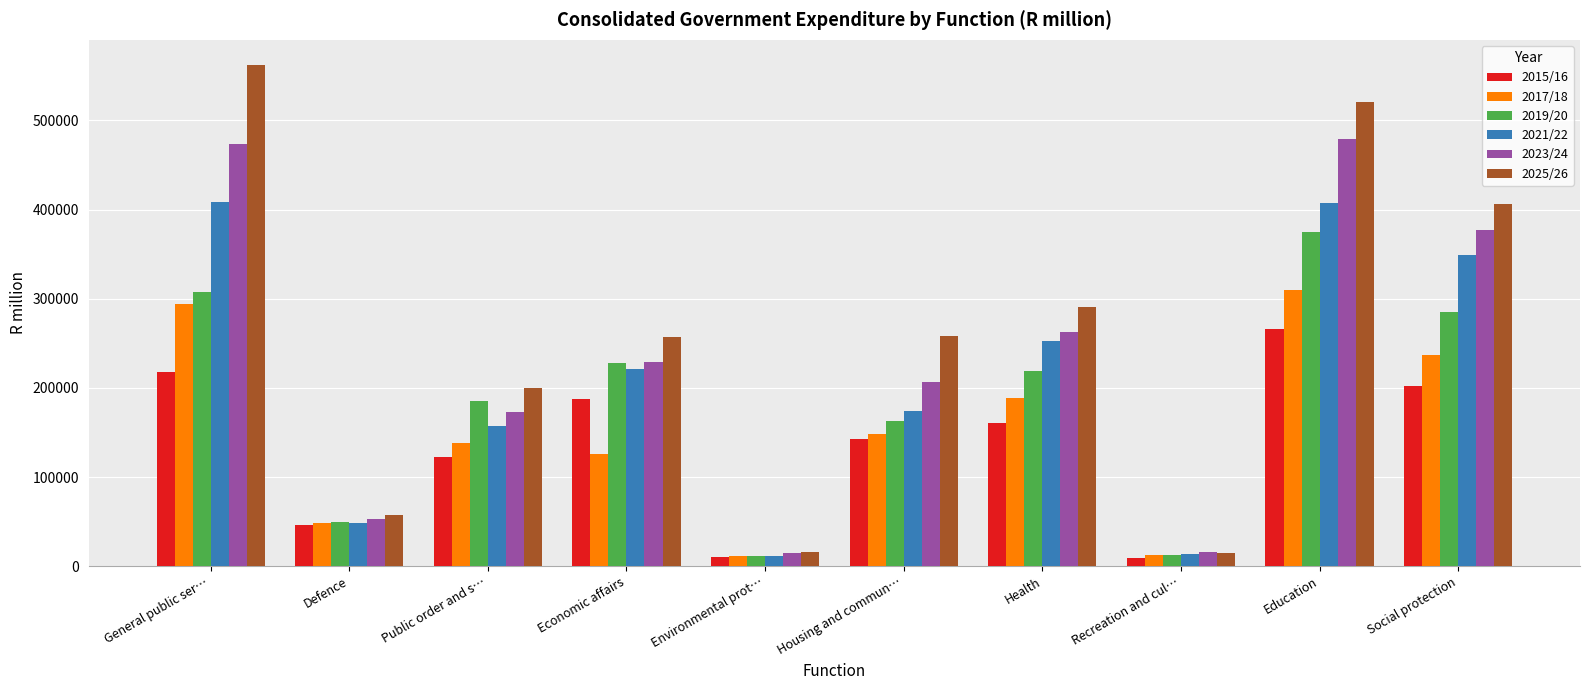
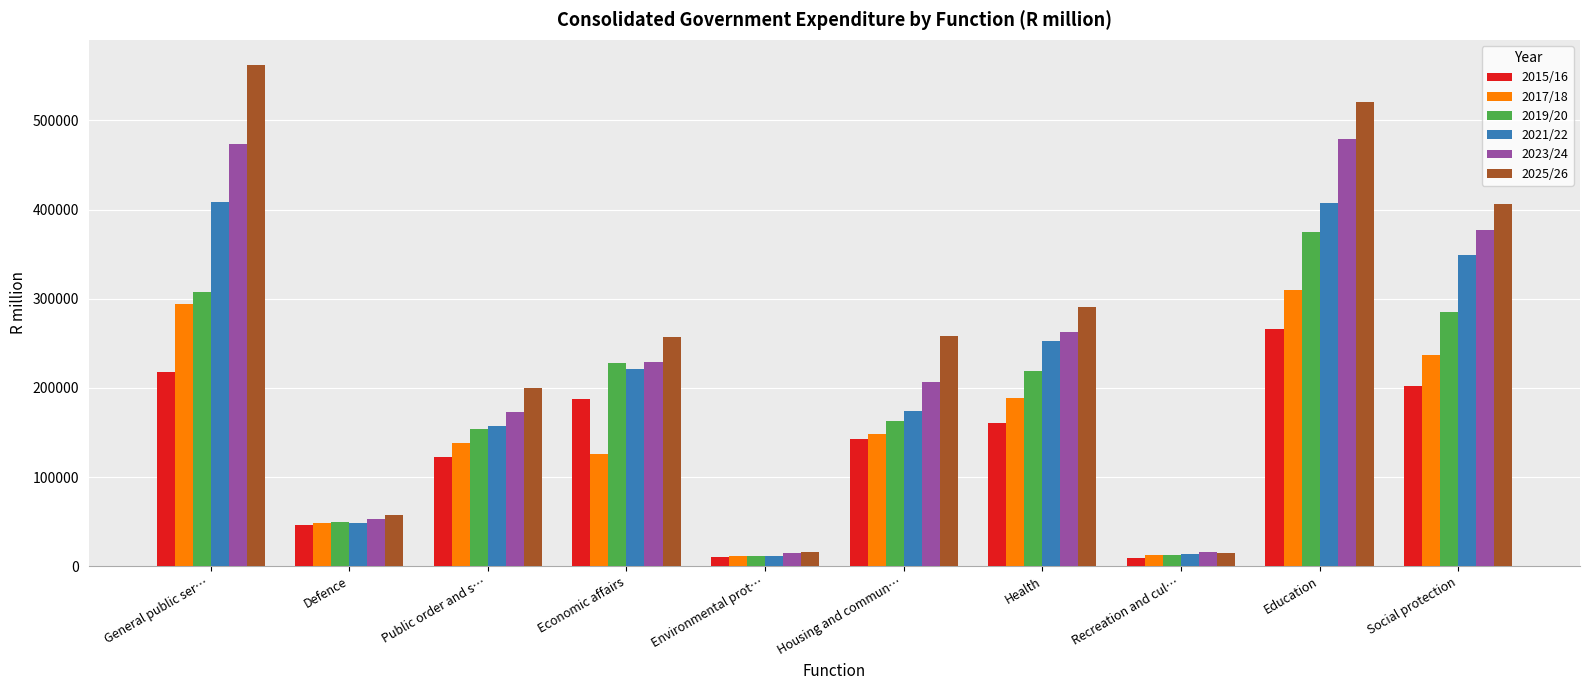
2019/20, Public order and s…: 180000 -> 150000
